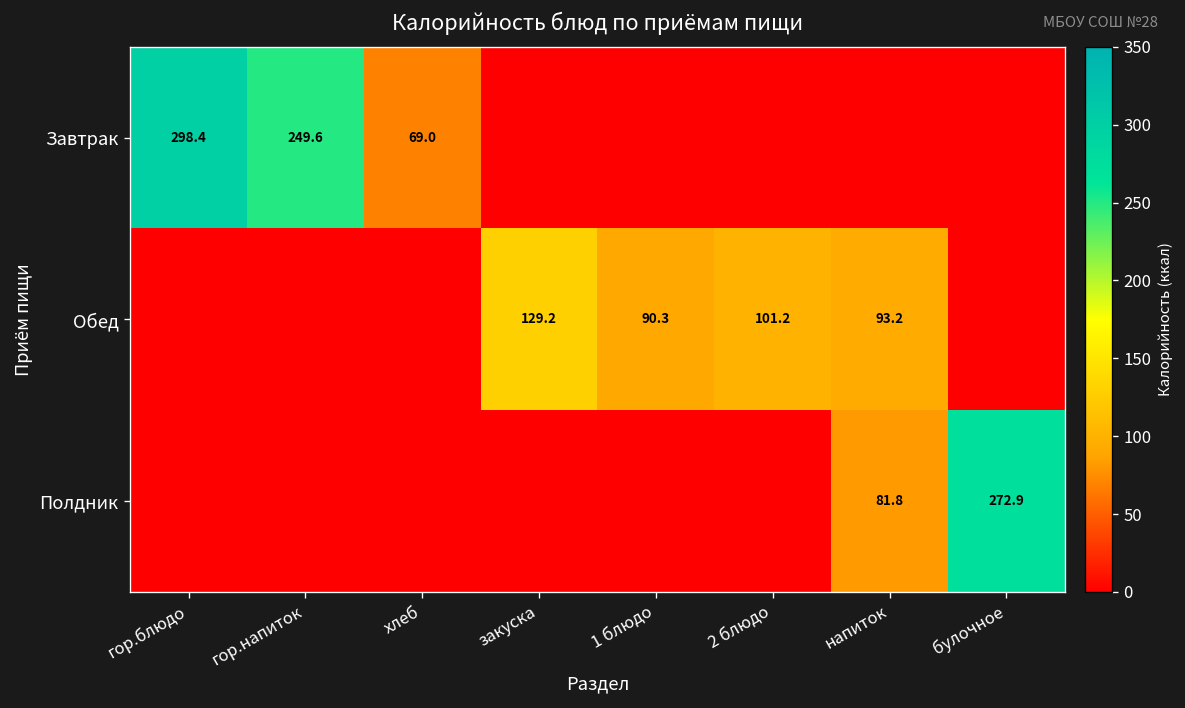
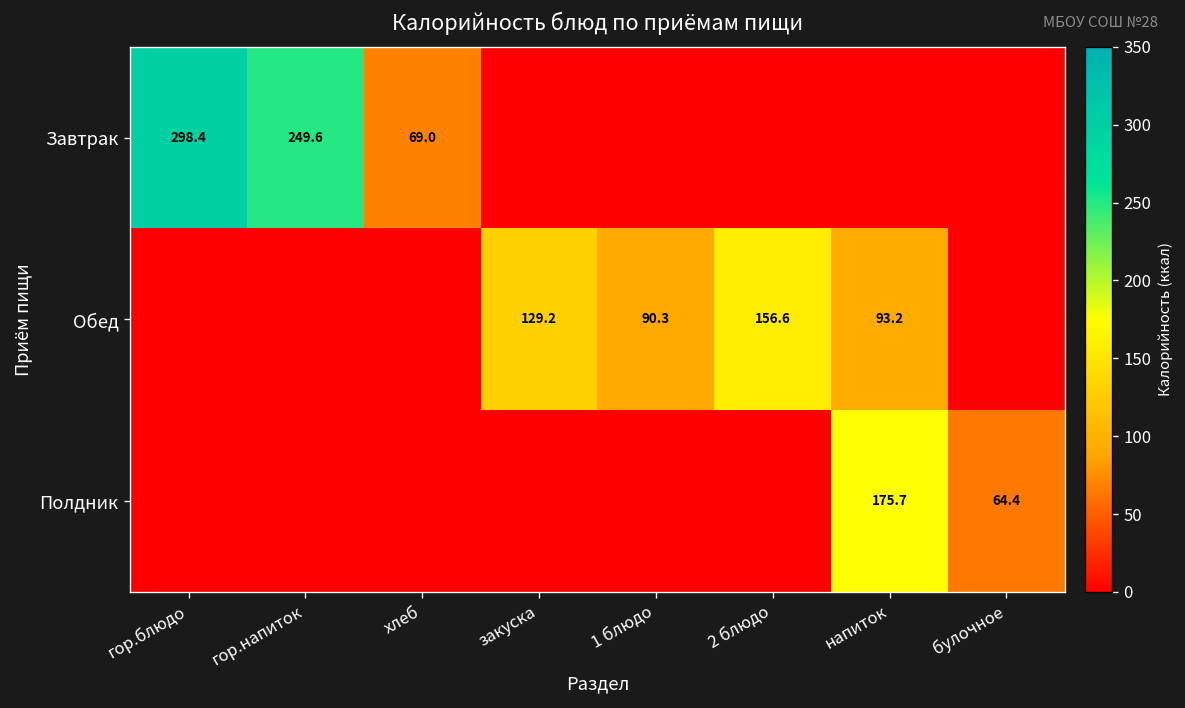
Обед, 2 блюдо: 101.2 -> 156.6
Полдник, напиток: 81.8 -> 175.7
Полдник, булочное: 272.9 -> 64.4
